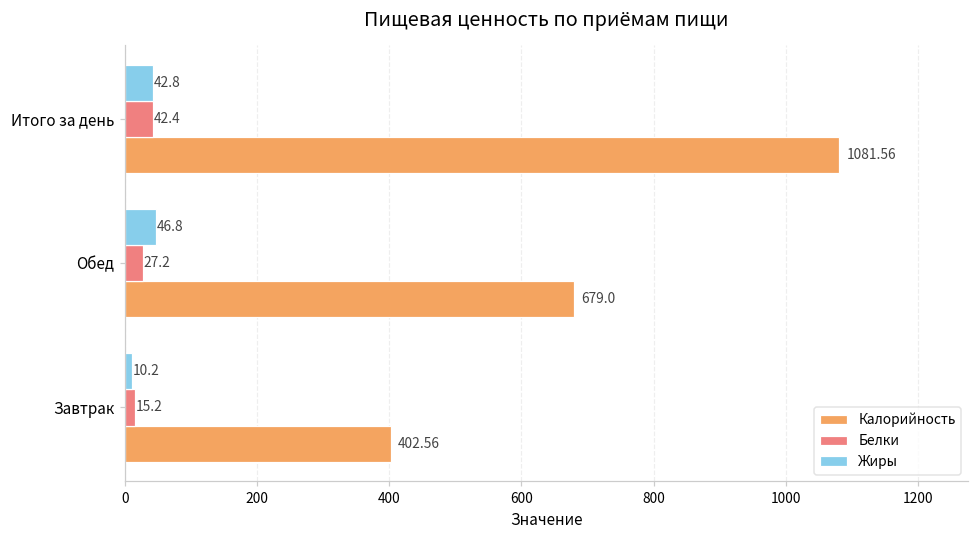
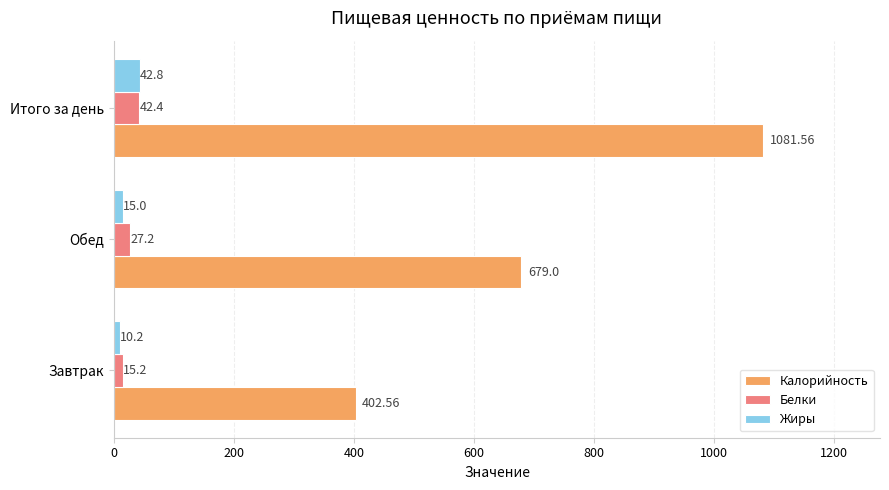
Жиры, Обед: 46.8 -> 15.0
